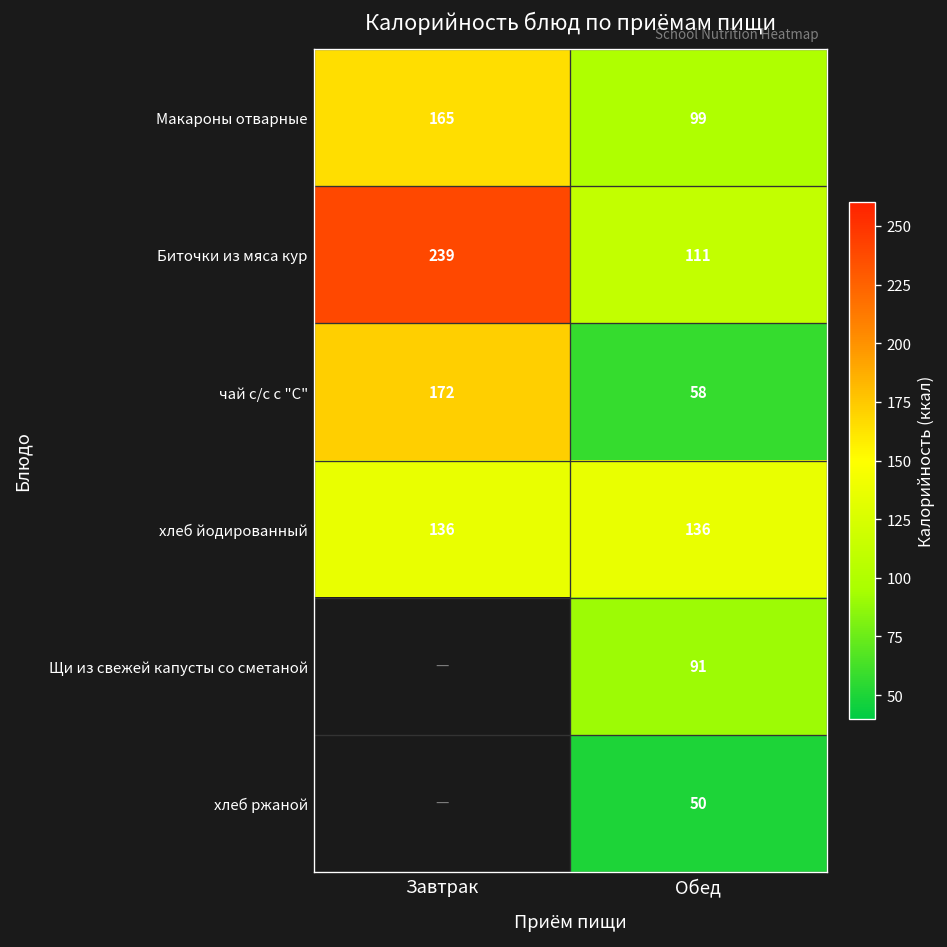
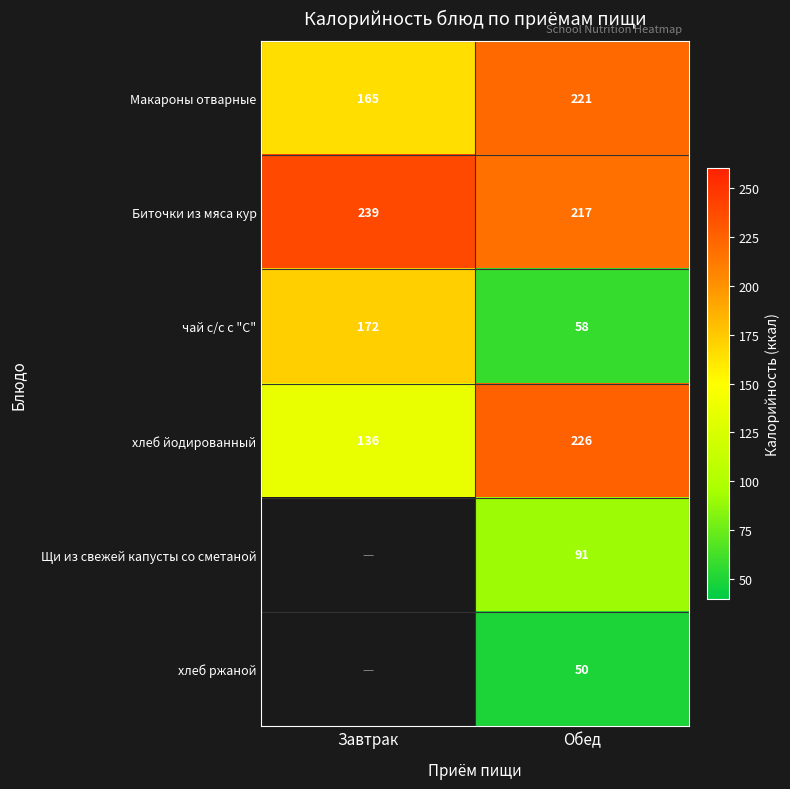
Макароны отварные, Обед: 99 -> 221
Биточки из мяса кур, Обед: 111 -> 217
хлеб йодированный, Обед: 136 -> 226
